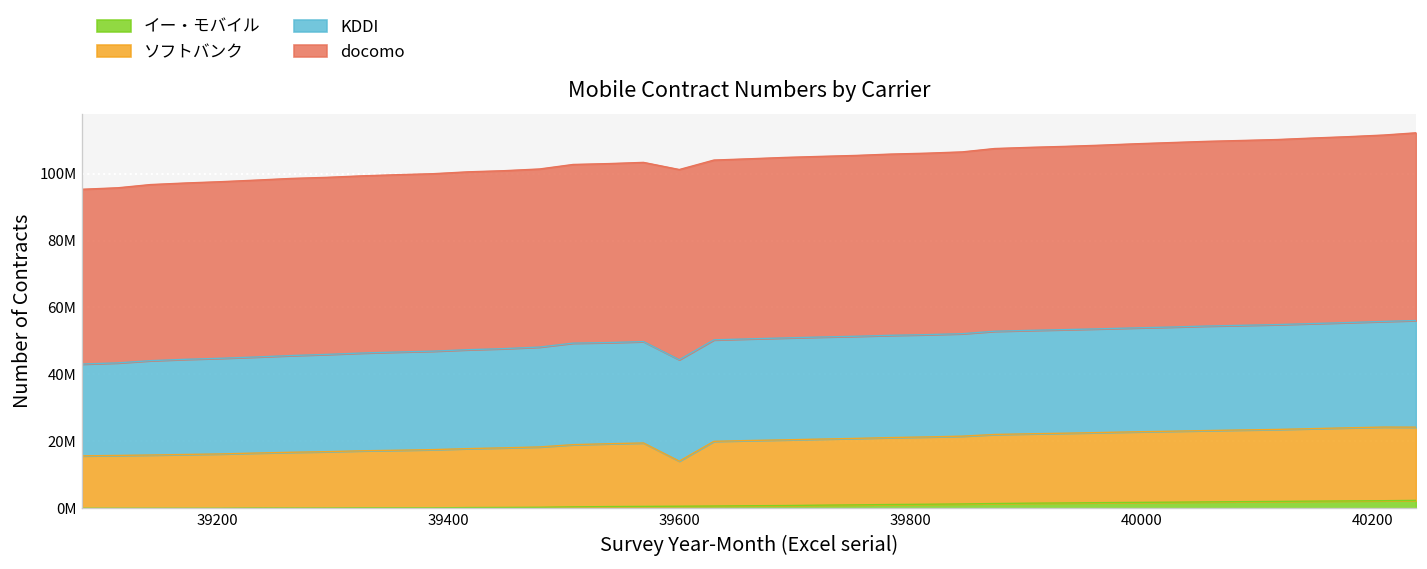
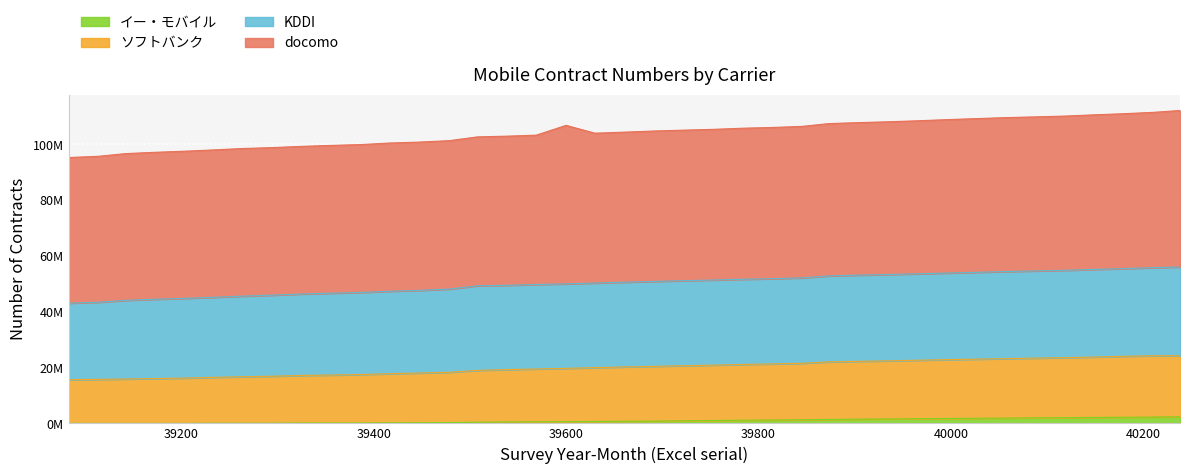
ソフトバンク, 39600: 13000000 -> 19000000
